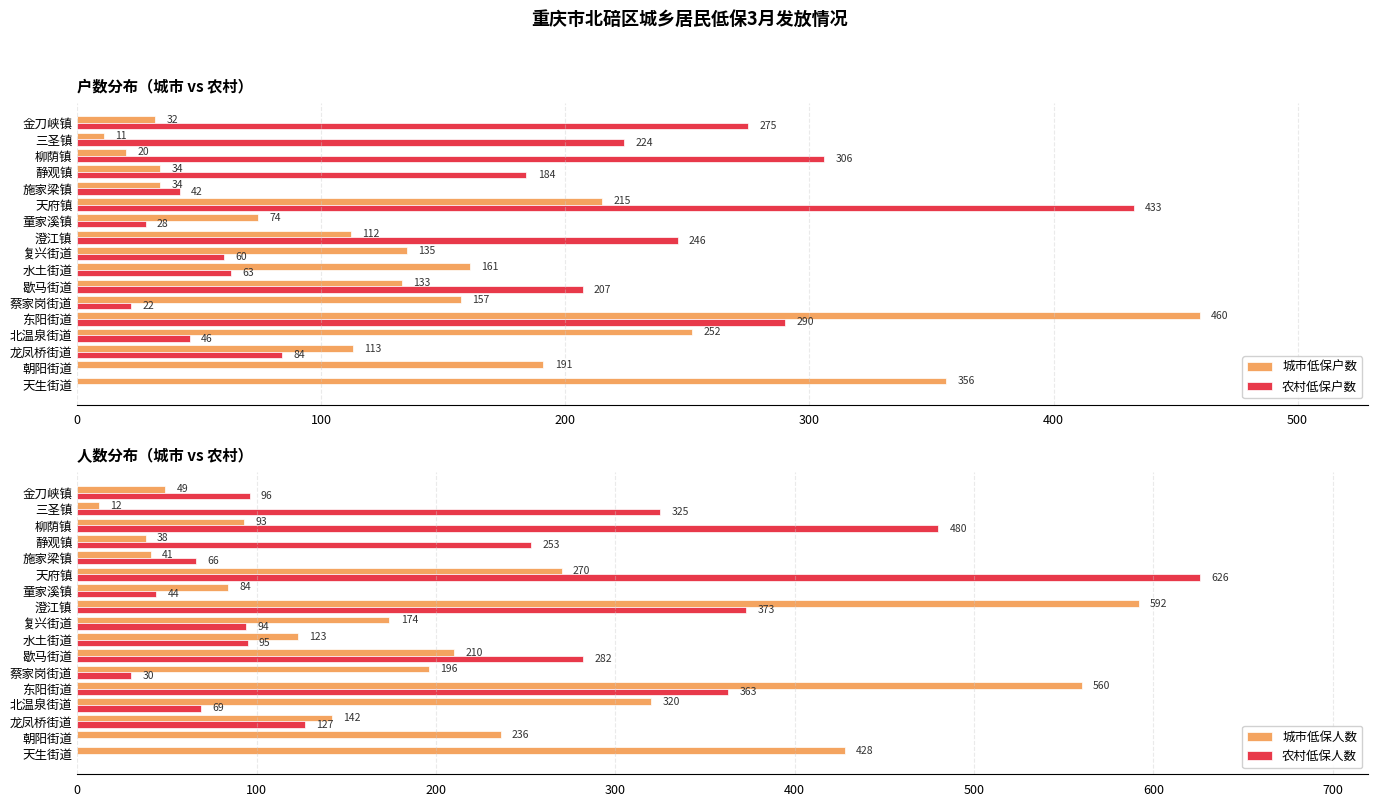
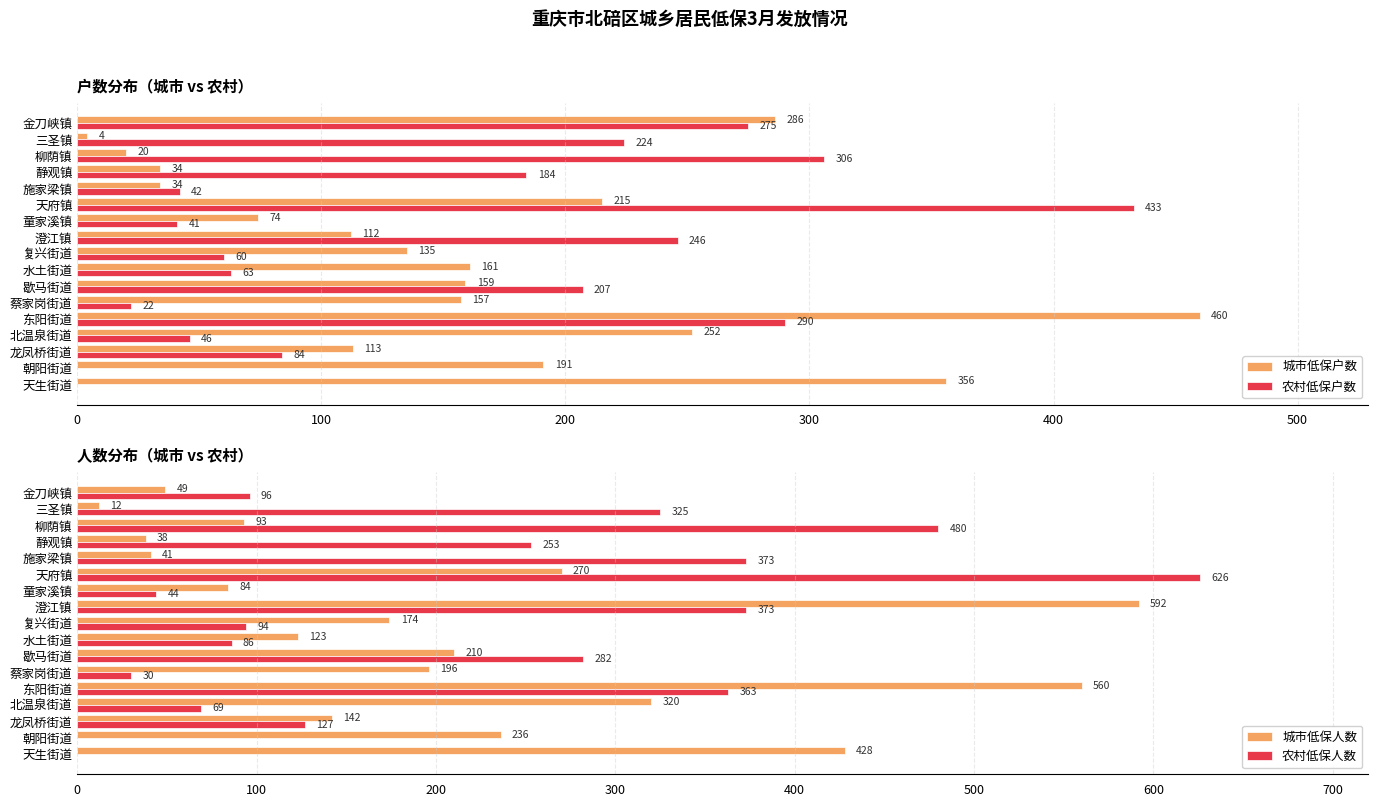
户数分布（城市 vs 农村）, 城市低保户数, 金刀峡镇: 32 -> 286
户数分布（城市 vs 农村）, 城市低保户数, 三圣镇: 11 -> 4
户数分布（城市 vs 农村）, 农村低保户数, 童家溪镇: 28 -> 41
户数分布（城市 vs 农村）, 城市低保户数, 歇马街道: 133 -> 159
人数分布（城市 vs 农村）, 农村低保人数, 施家梁镇: 66 -> 373
人数分布（城市 vs 农村）, 农村低保人数, 水土街道: 95 -> 86
